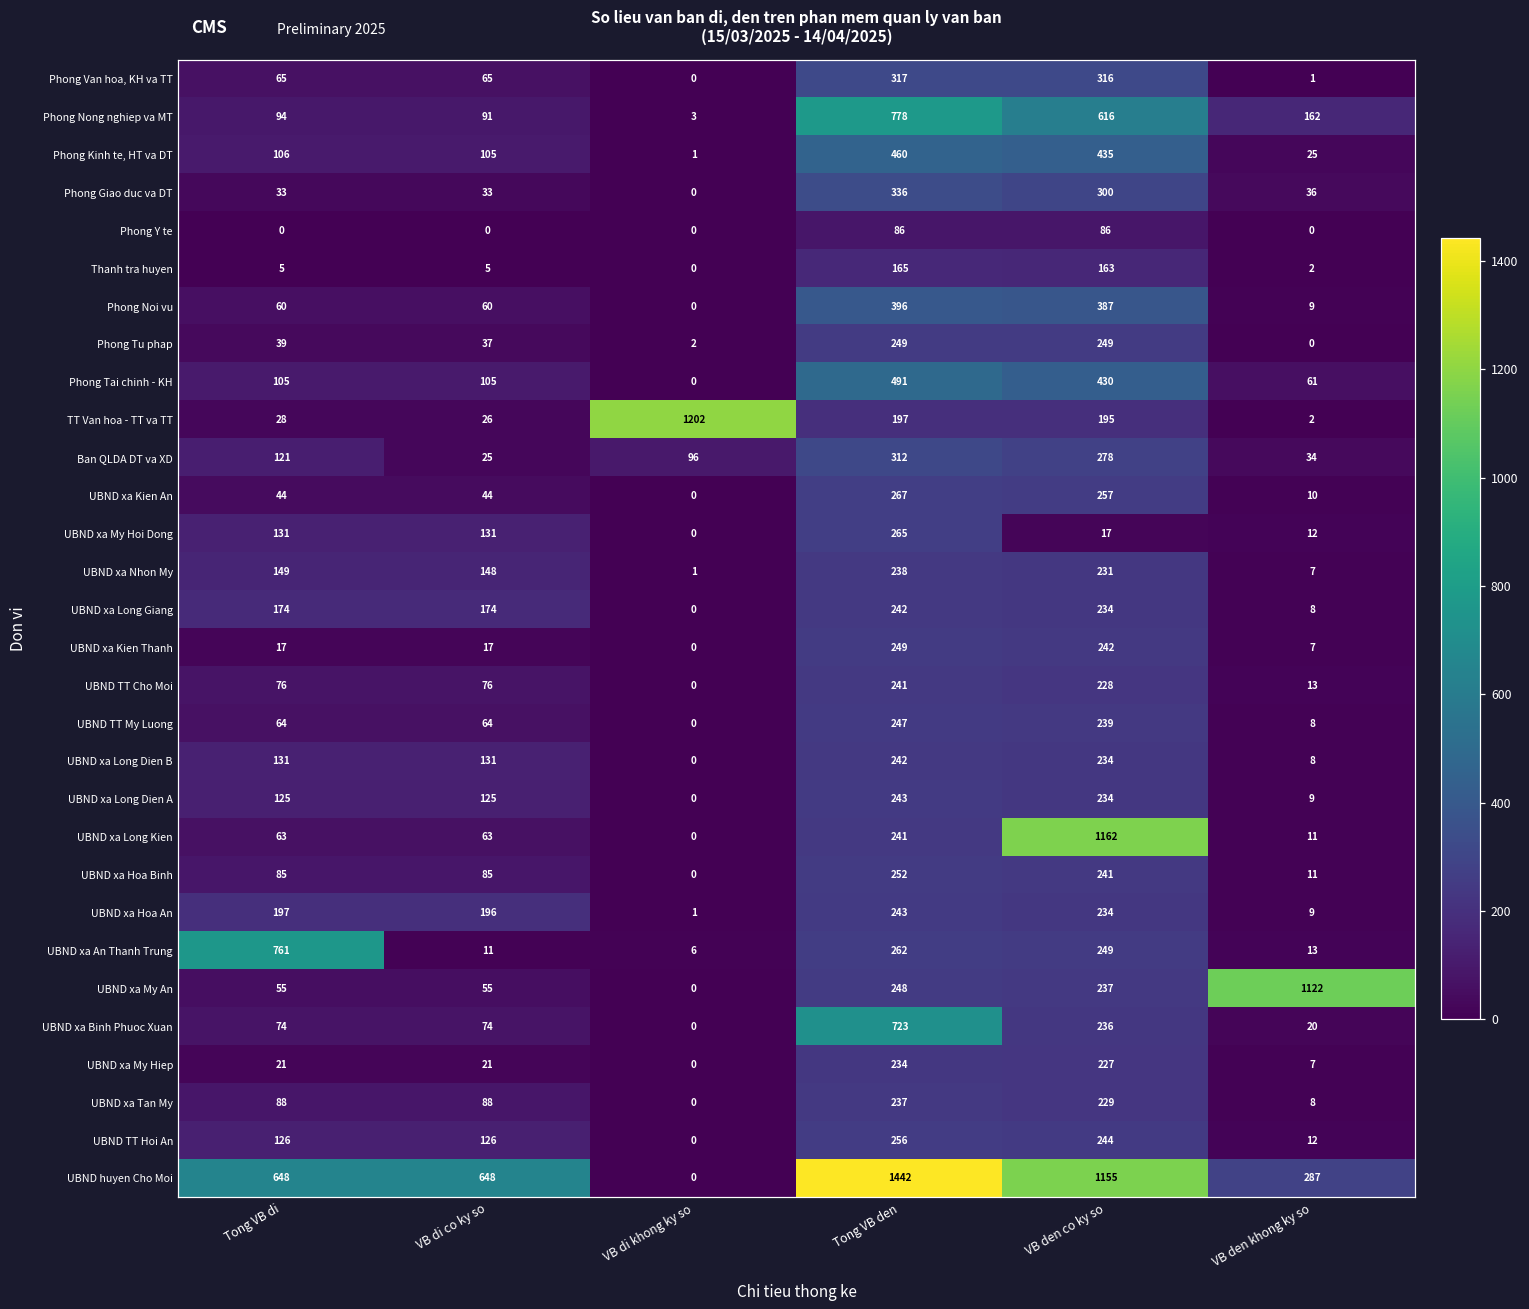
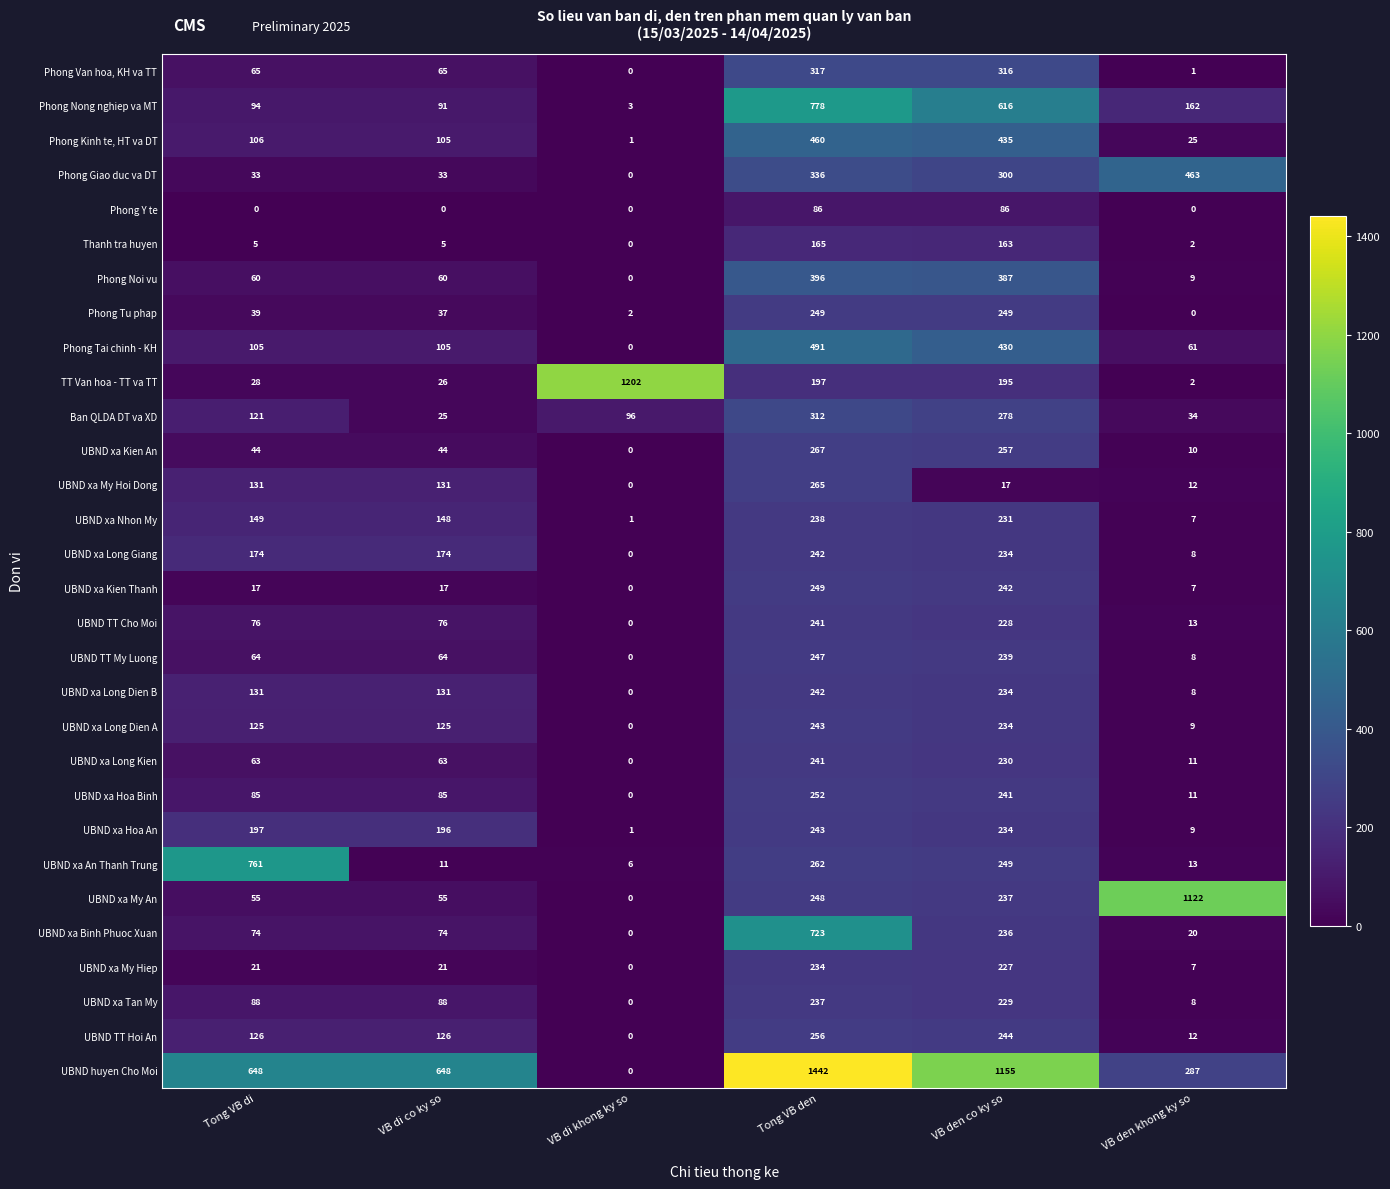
Phong Giao duc va DT, VB den khong ky so: 36 -> 463
UBND xa Long Kien, VB den co ky so: 1162 -> 230
